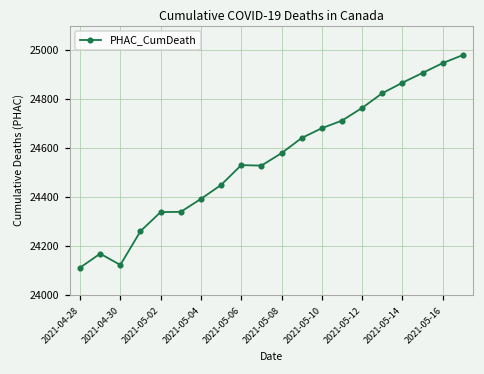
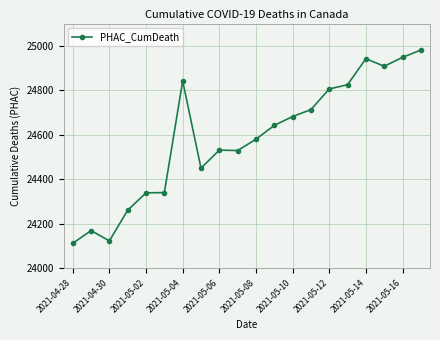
2021-05-04: 24390 -> 24840
2021-05-12: 24770 -> 24810
2021-05-14: 24870 -> 24940
